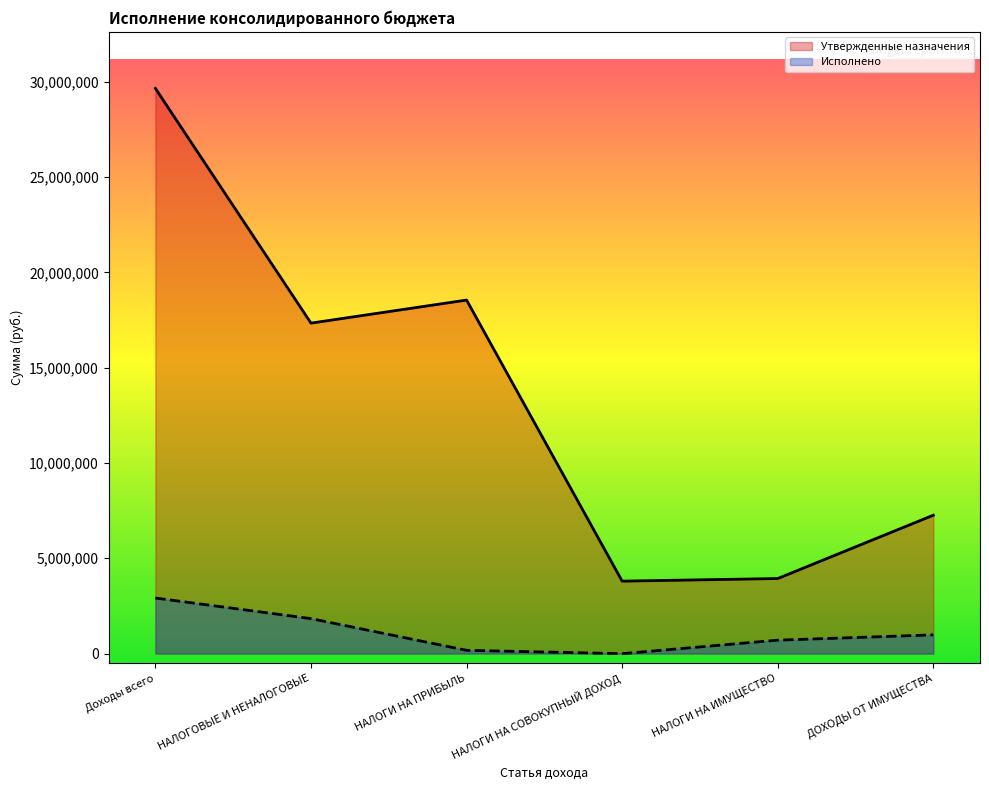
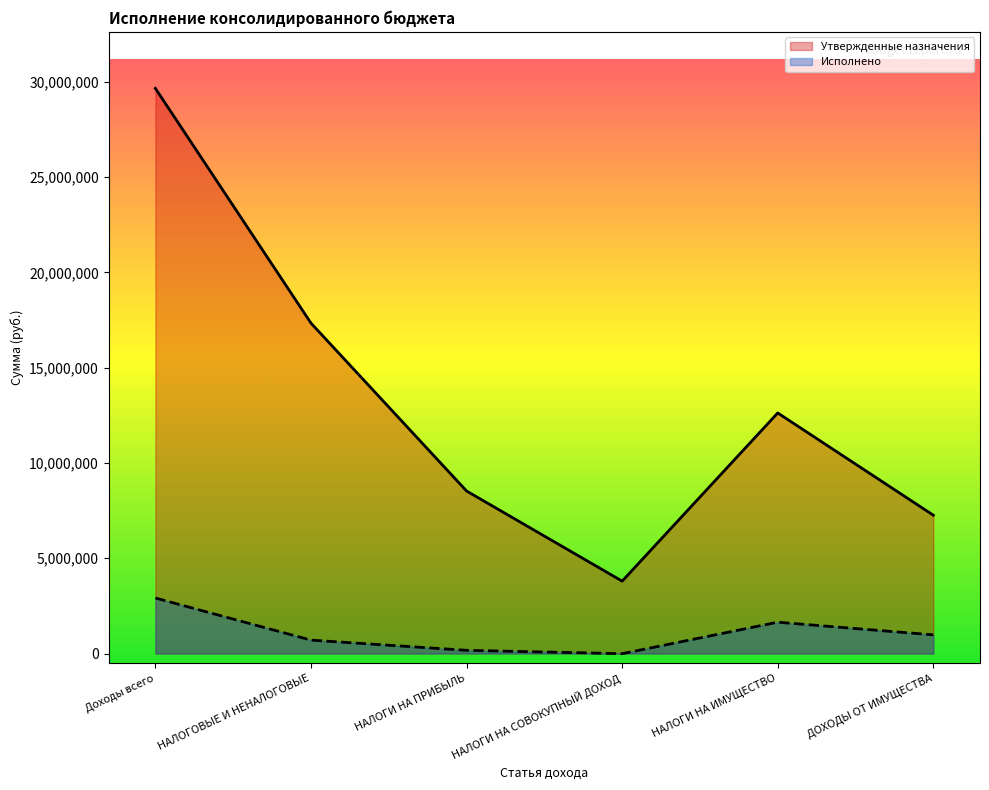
Исполнено, НАЛОГОВЫЕ И НЕНАЛОГОВЫЕ: 1,800,000 -> 700,000
Утвержденные назначения, НАЛОГИ НА ПРИБЫЛЬ: 18,500,000 -> 8,500,000
Утвержденные назначения, НАЛОГИ НА ИМУЩЕСТВО: 3,900,000 -> 12,600,000
Исполнено, НАЛОГИ НА ИМУЩЕСТВО: 700,000 -> 1,600,000
